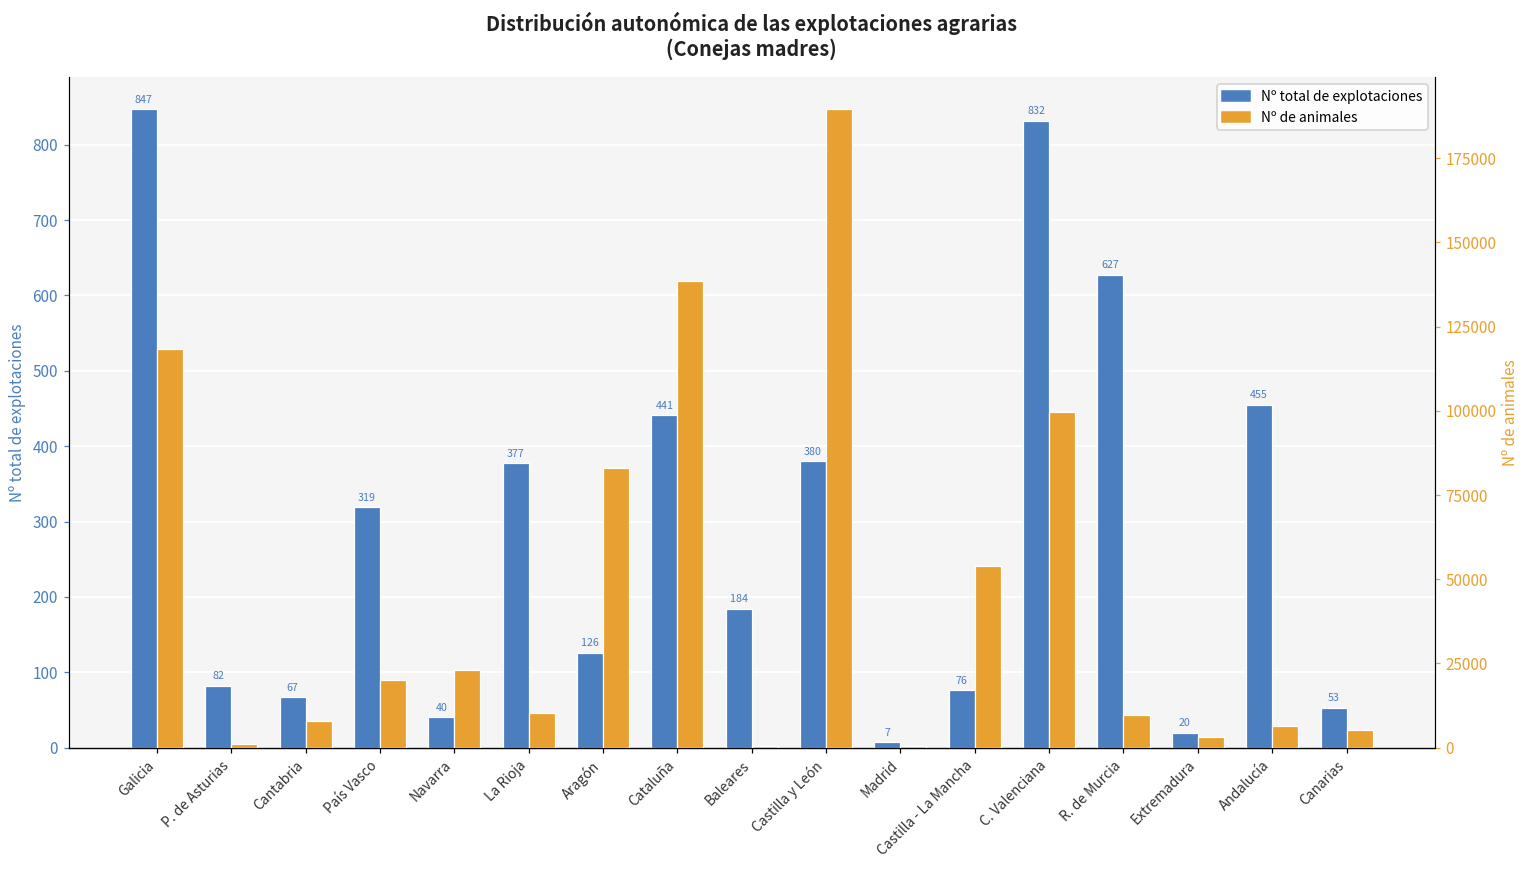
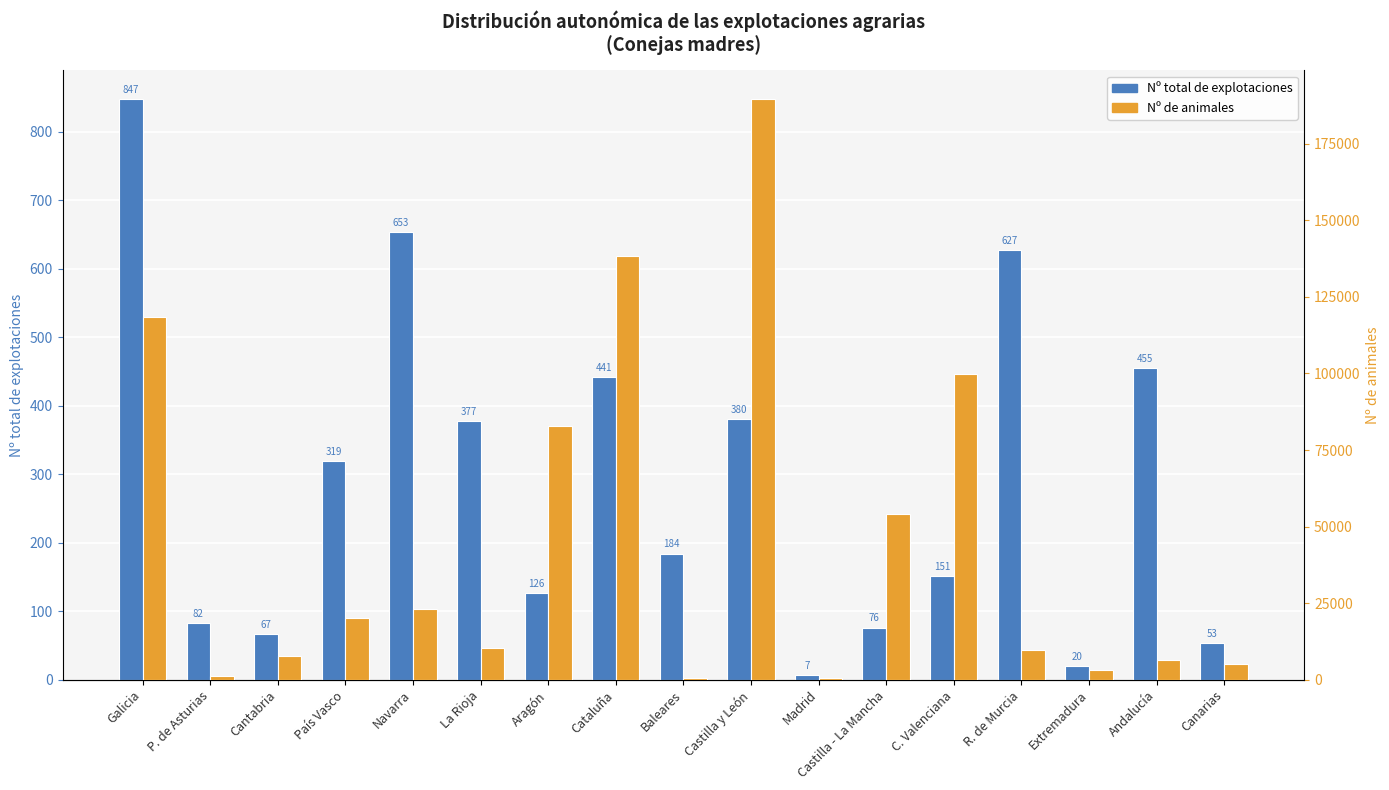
Nº total de explotaciones, Navarra: 40 -> 653
Nº total de explotaciones, C. Valenciana: 832 -> 151
